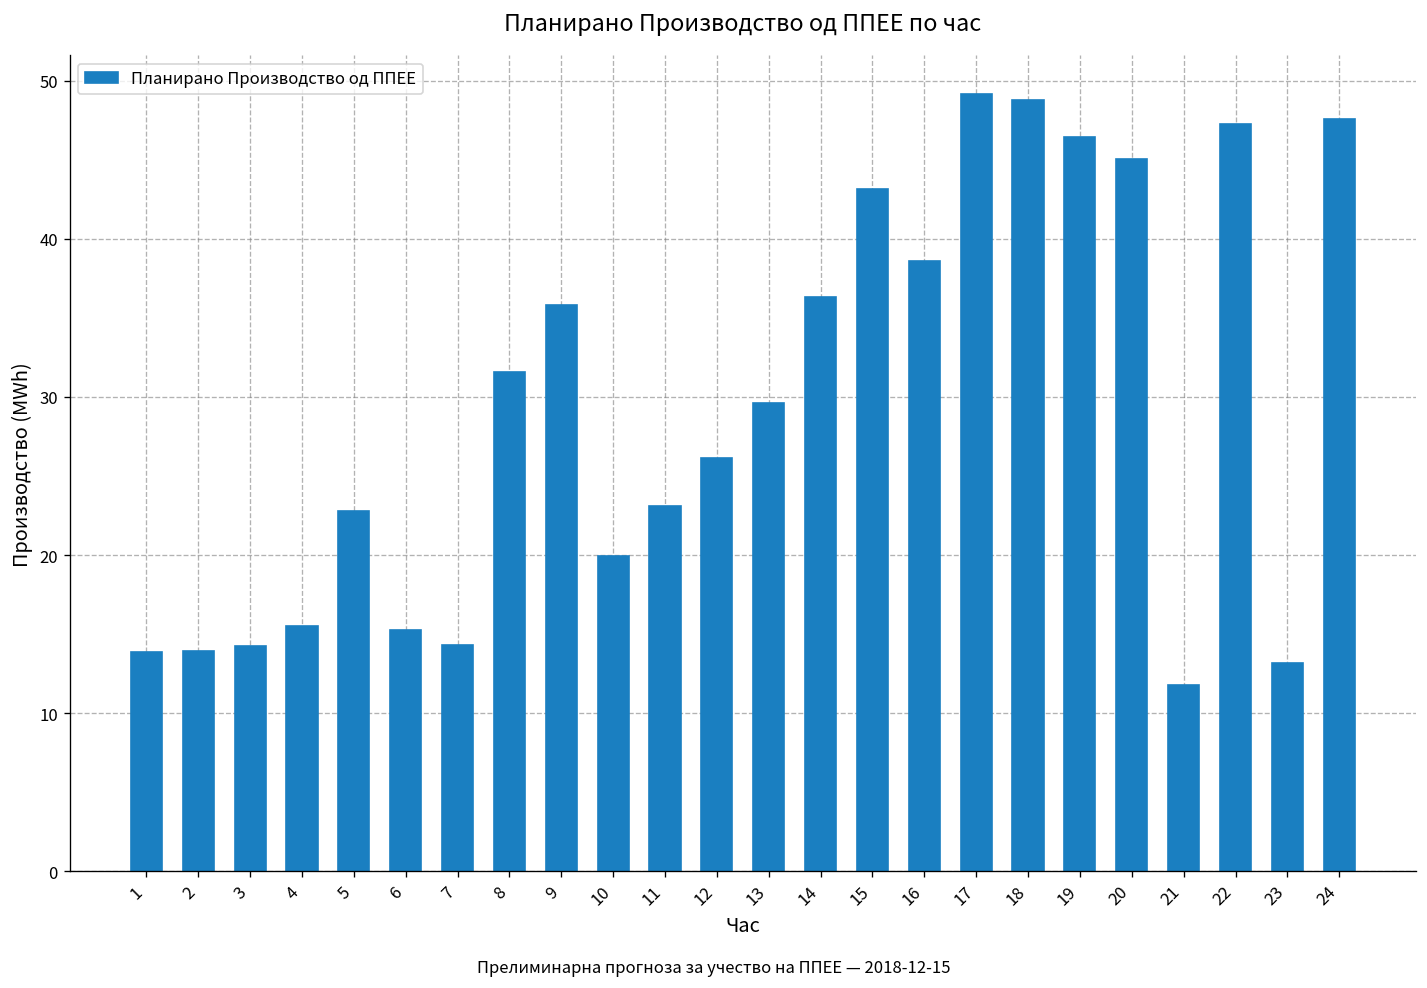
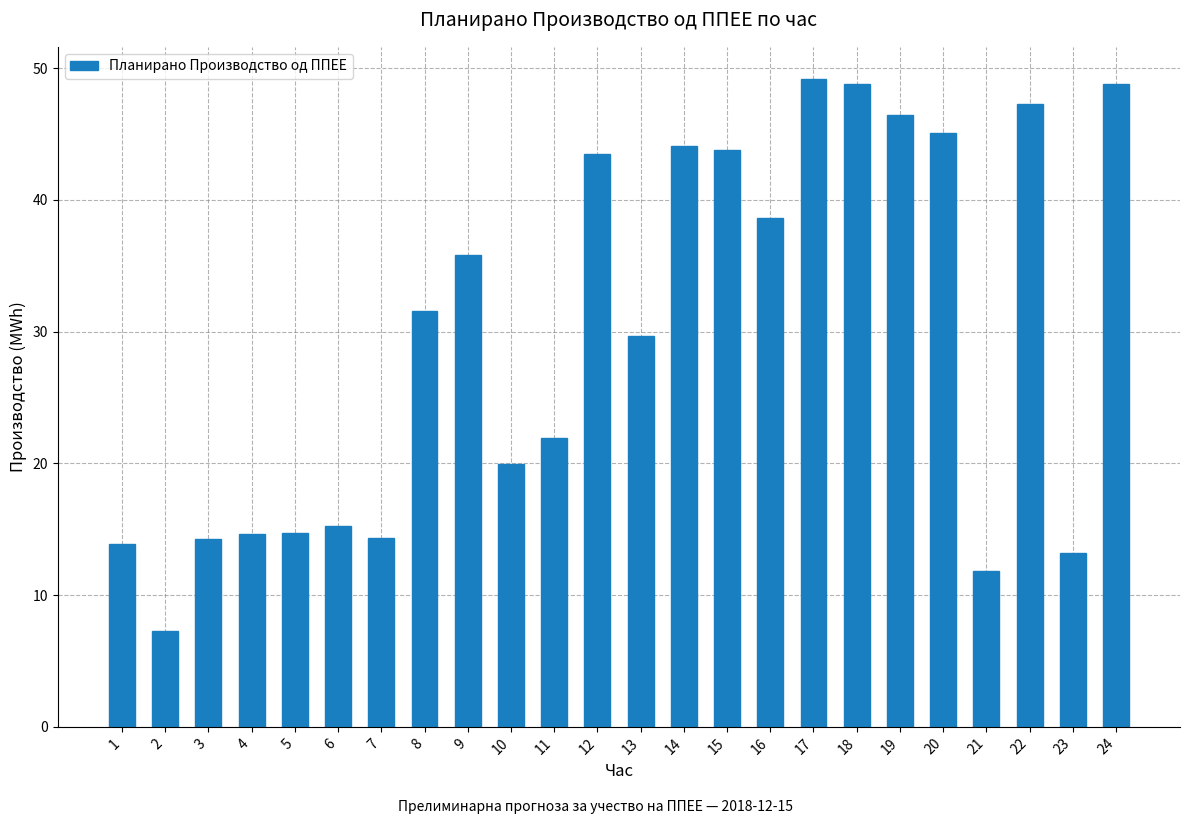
2: 13.9 -> 7.3
4: 15.5 -> 14.7
5: 22.8 -> 14.7
11: 23.1 -> 21.9
12: 26.2 -> 43.5
14: 36.4 -> 44.1
15: 43.2 -> 43.8
24: 47.6 -> 48.8
